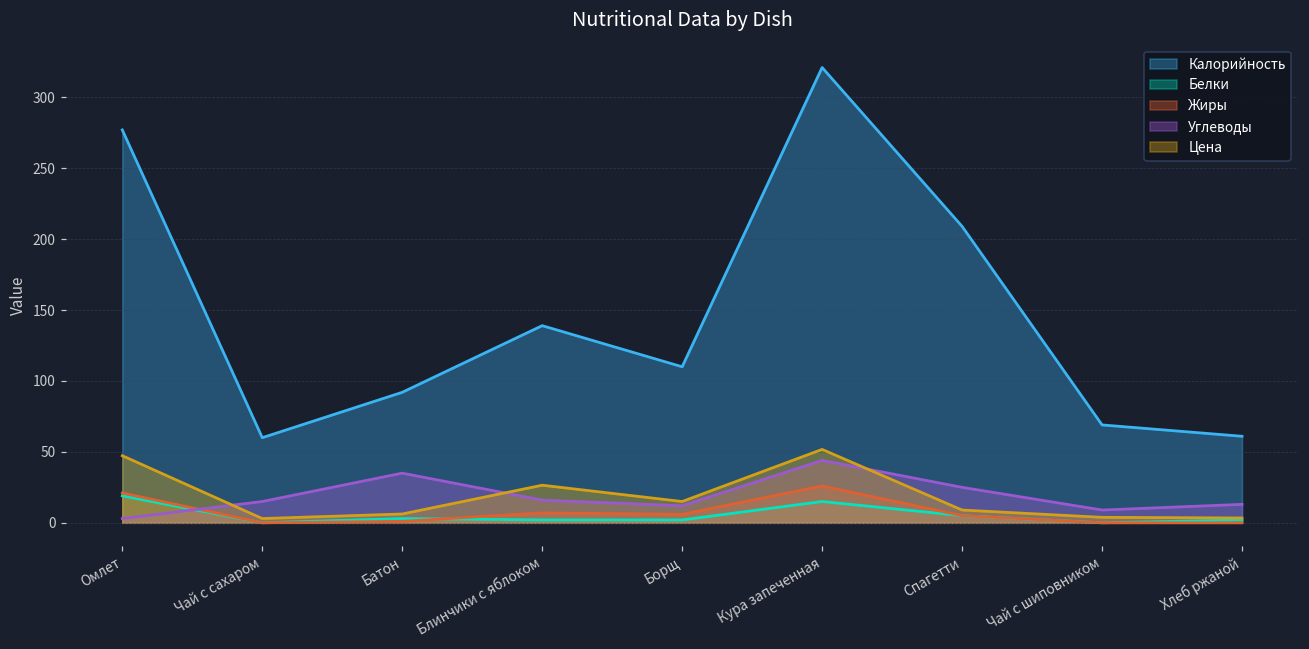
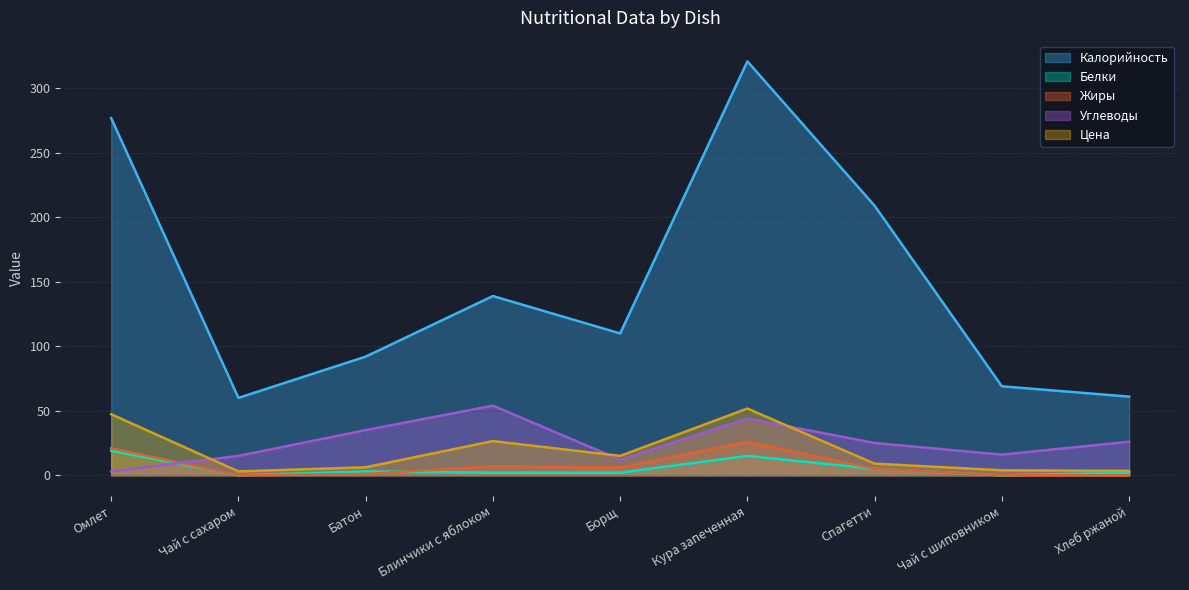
Углеводы, Блинчики с яблоком: 16 -> 54
Углеводы, Чай с шиповником: 9 -> 16
Углеводы, Хлеб ржаной: 13 -> 26
